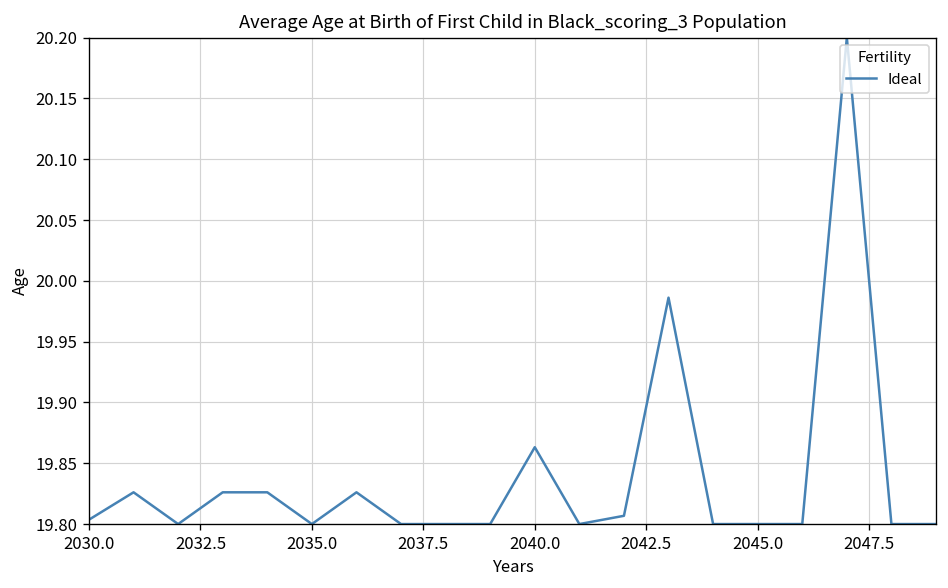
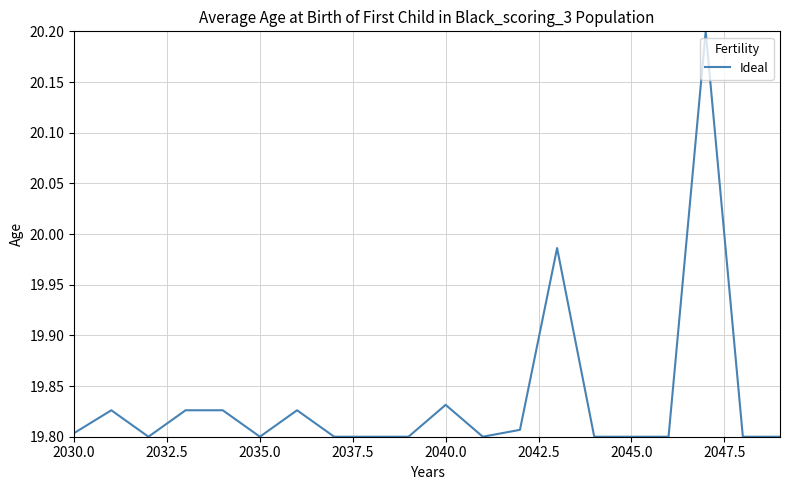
2040.0: 19.863 -> 19.831
